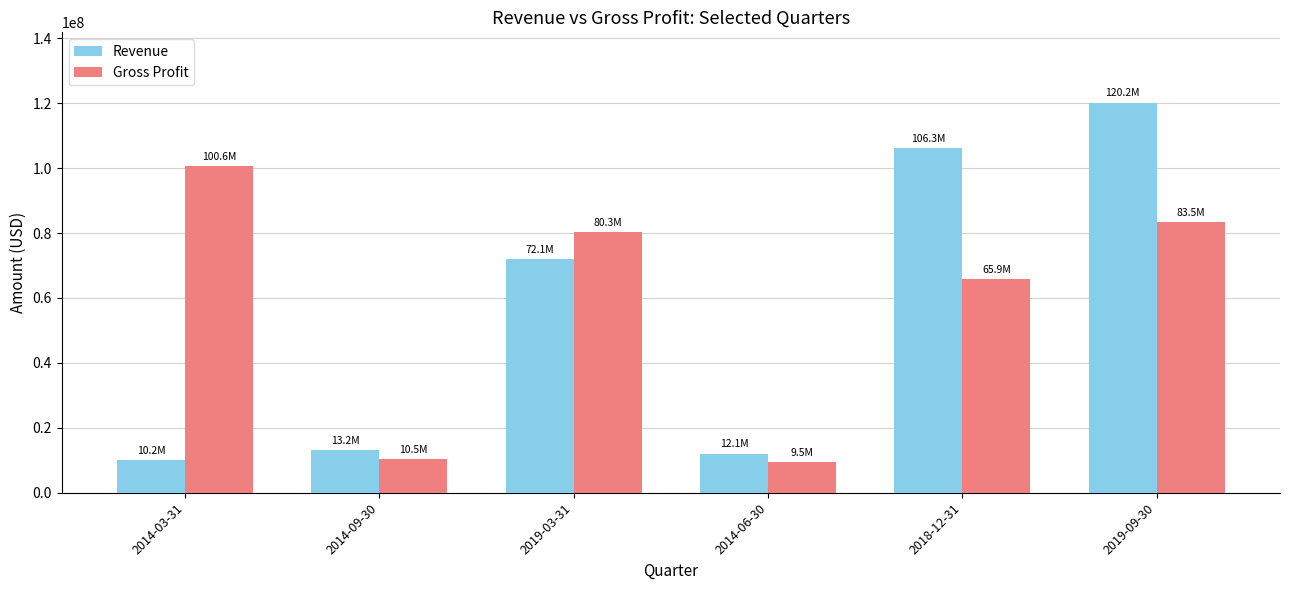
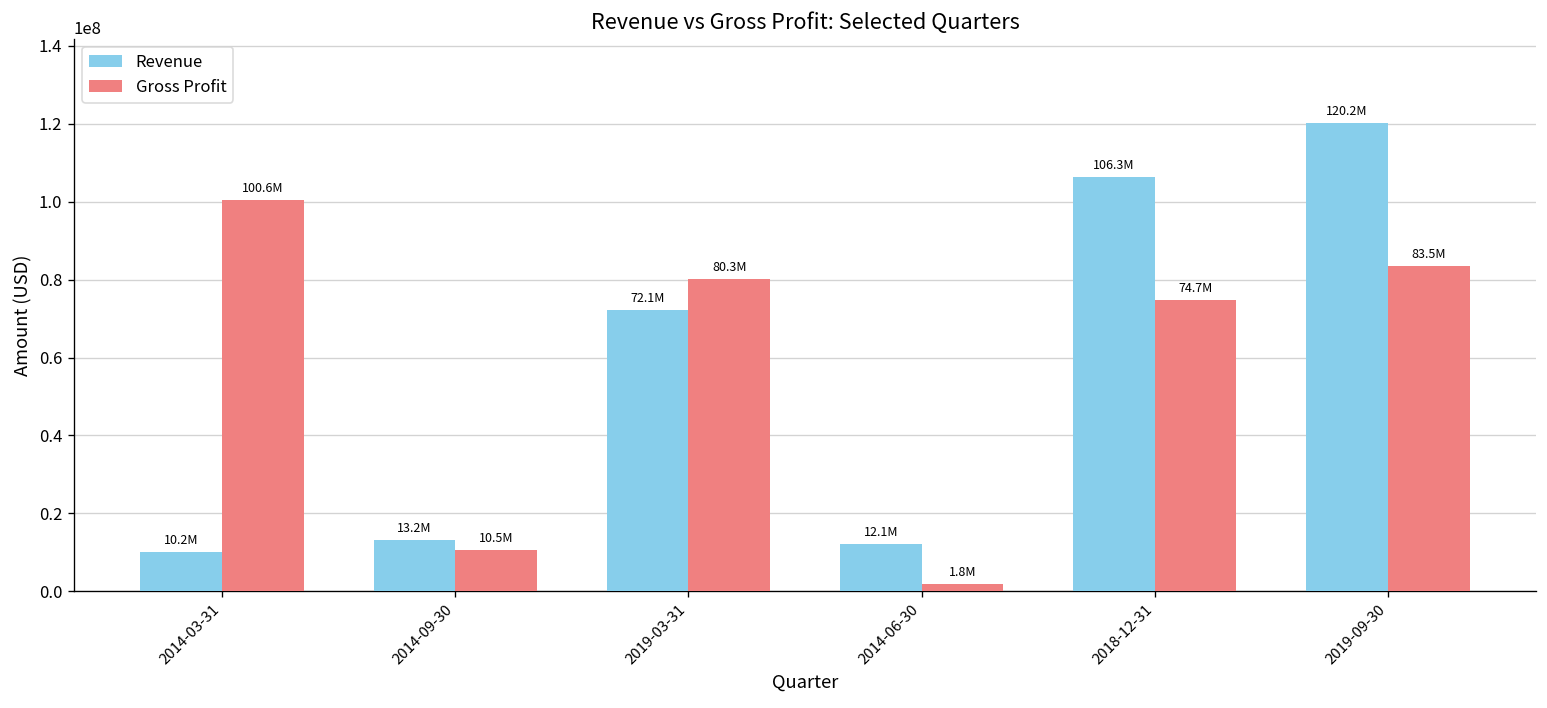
Gross Profit, 2014-06-30: 9.5M -> 1.8M
Gross Profit, 2018-12-31: 65.9M -> 74.7M
